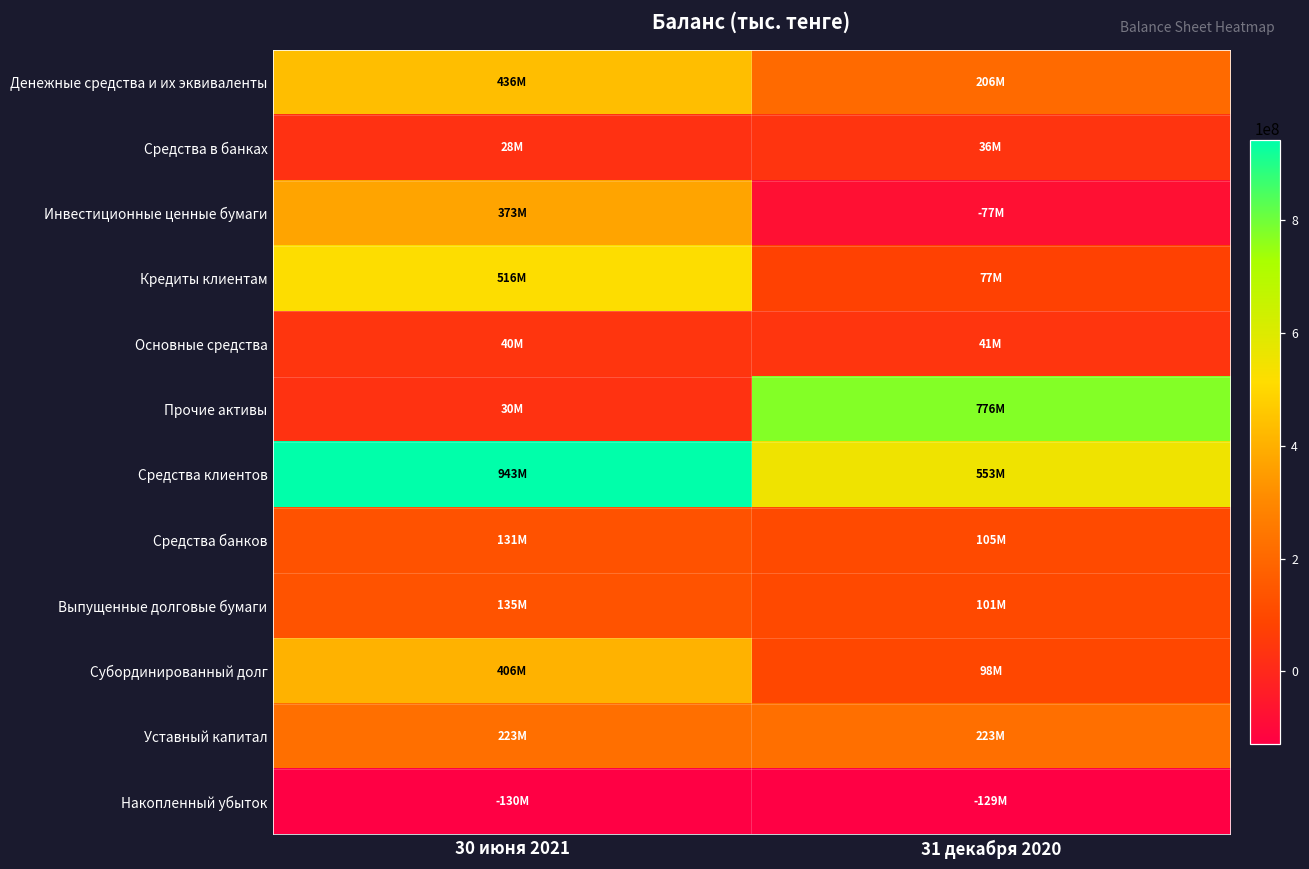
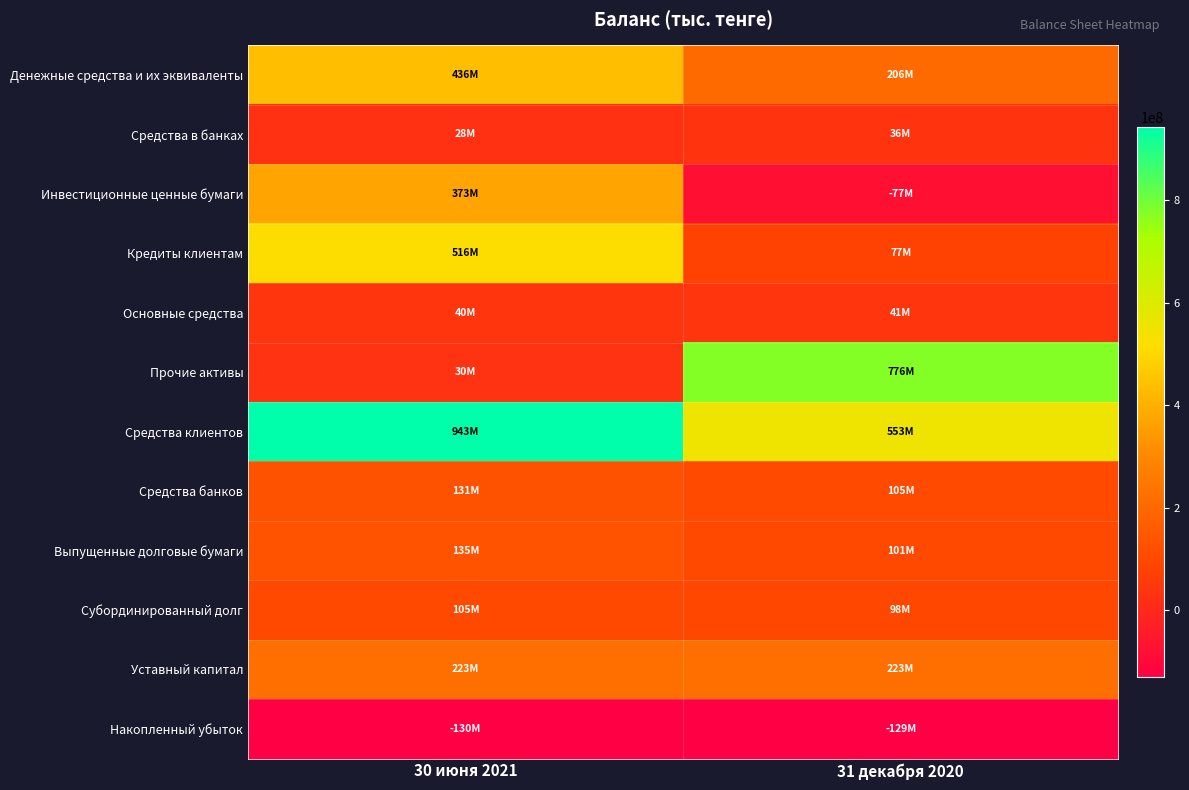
Субординированный долг, 30 июня 2021: 406M -> 105M
